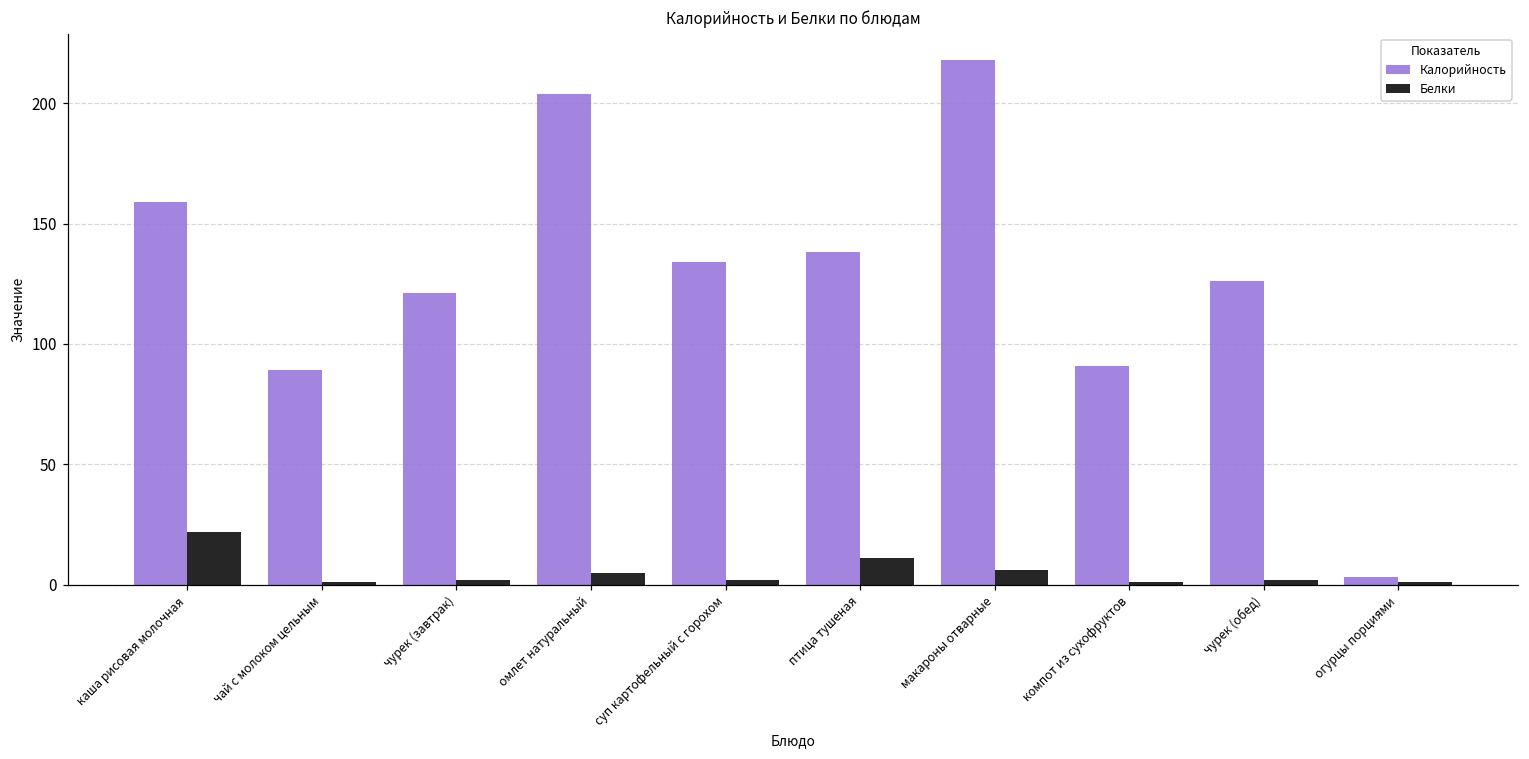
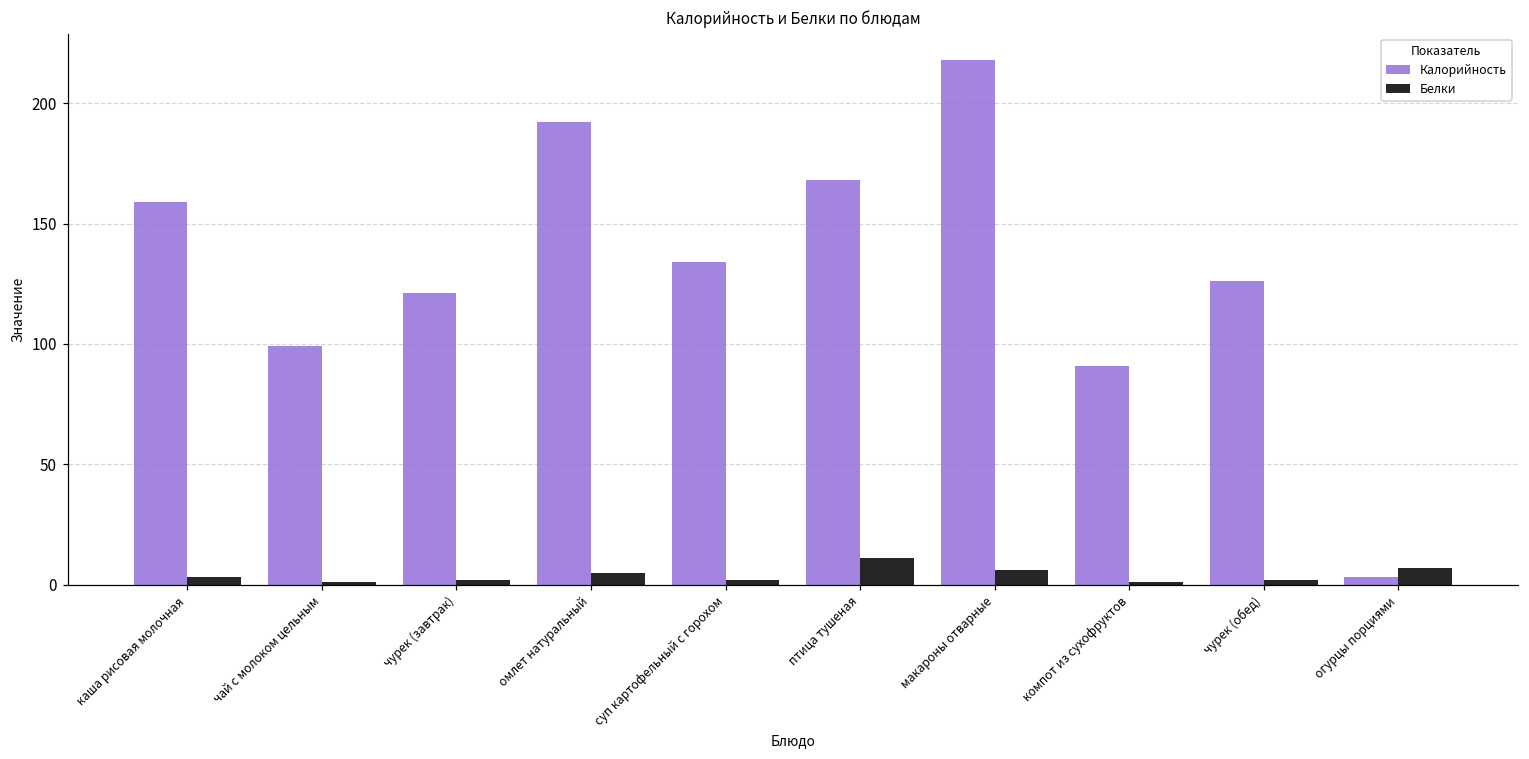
Белки, каша рисовая молочная: 22 -> 3
Калорийность, чай с молоком цельным: 89 -> 99
Калорийность, омлет натуральный: 204 -> 192
Калорийность, птица тушеная: 138 -> 168
Белки, огурцы порциями: 1 -> 7
